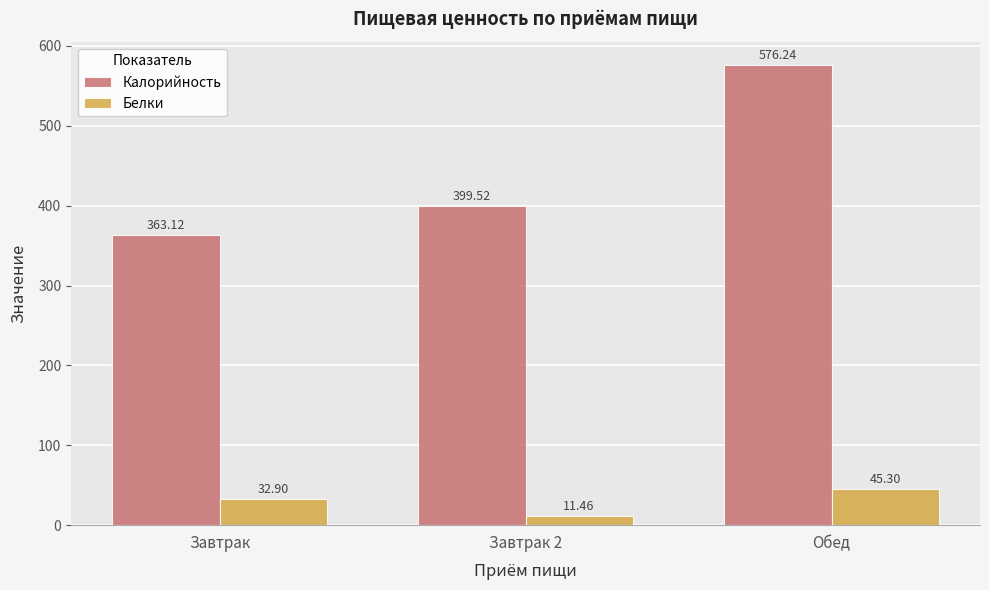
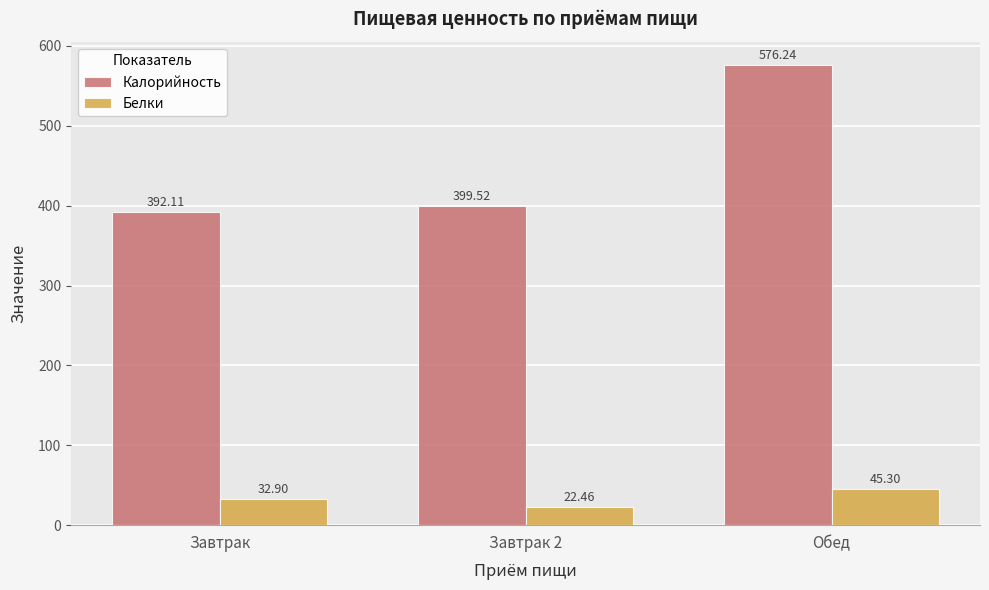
Калорийность, Завтрак: 363.12 -> 392.11
Белки, Завтрак 2: 11.46 -> 22.46
